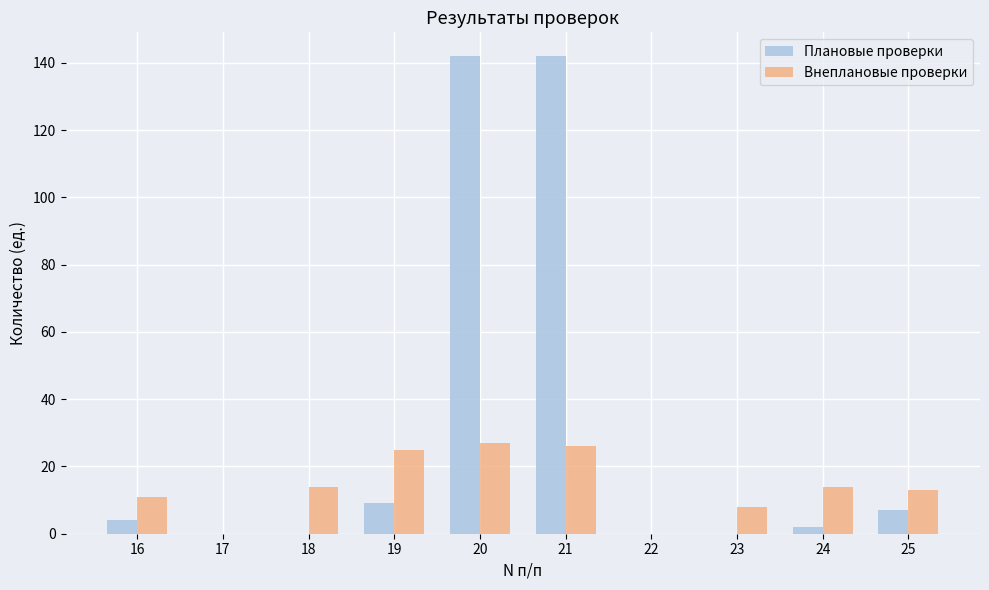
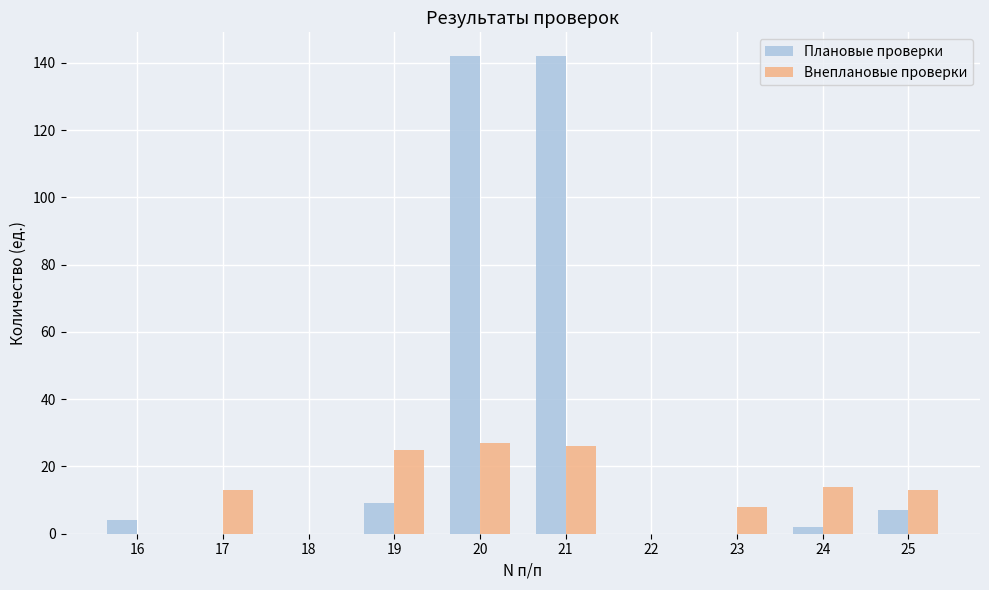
Внеплановые проверки, 16: 11 -> 0
Внеплановые проверки, 17: 0 -> 13
Внеплановые проверки, 18: 14 -> 0
